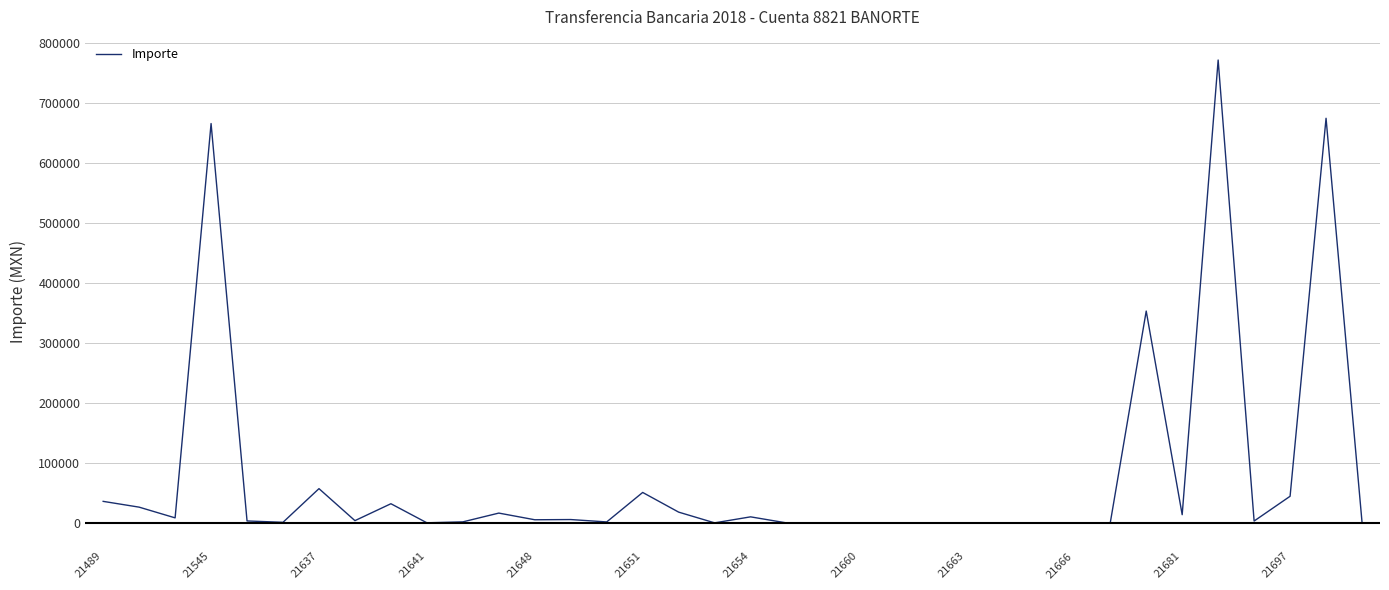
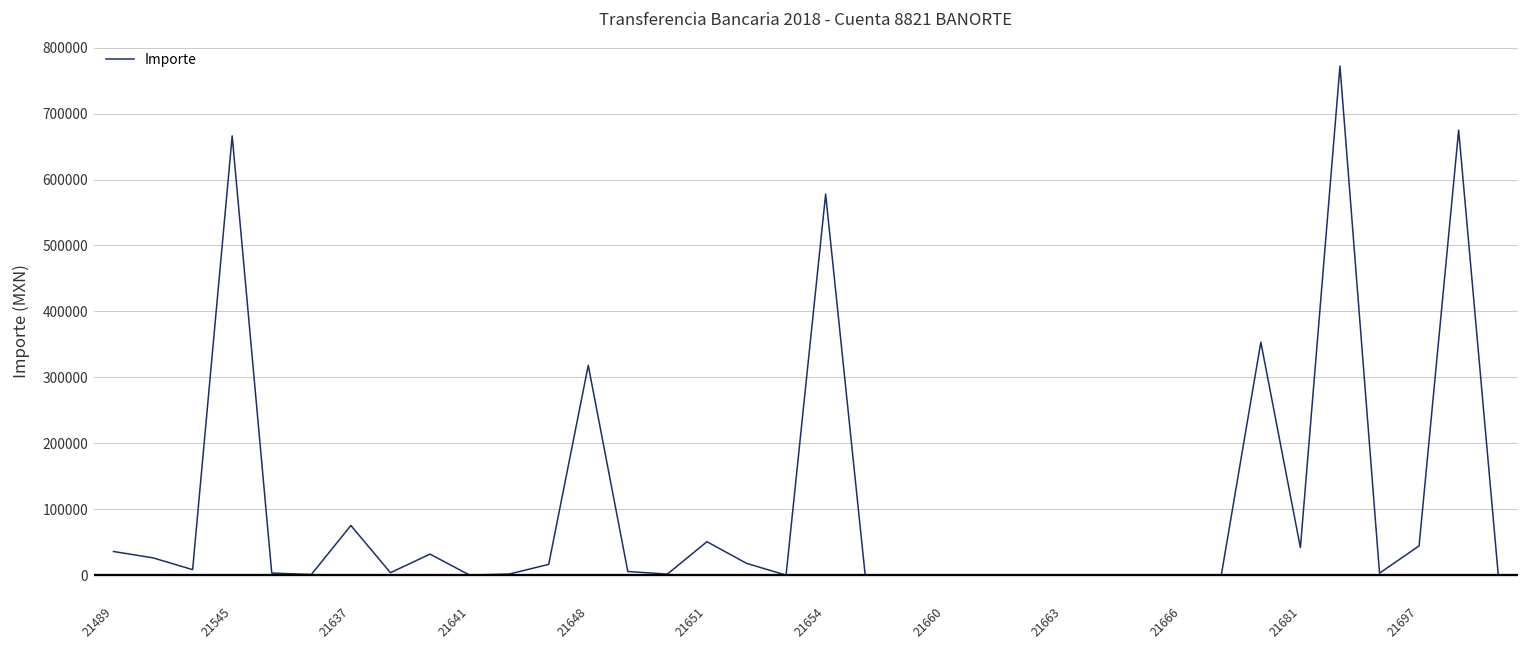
21637: 60000 -> 80000
21648: 10000 -> 320000
21654: 10000 -> 580000
21681: 10000 -> 40000
